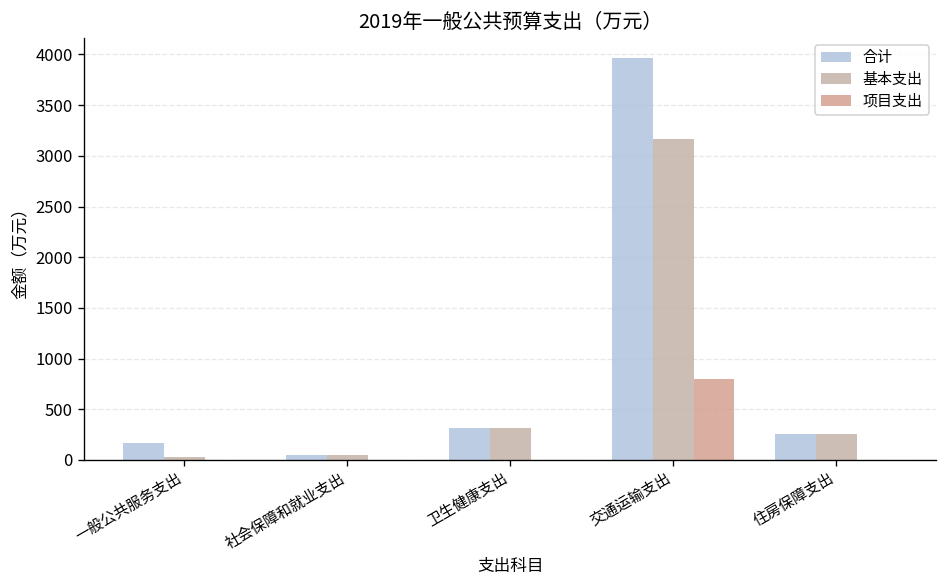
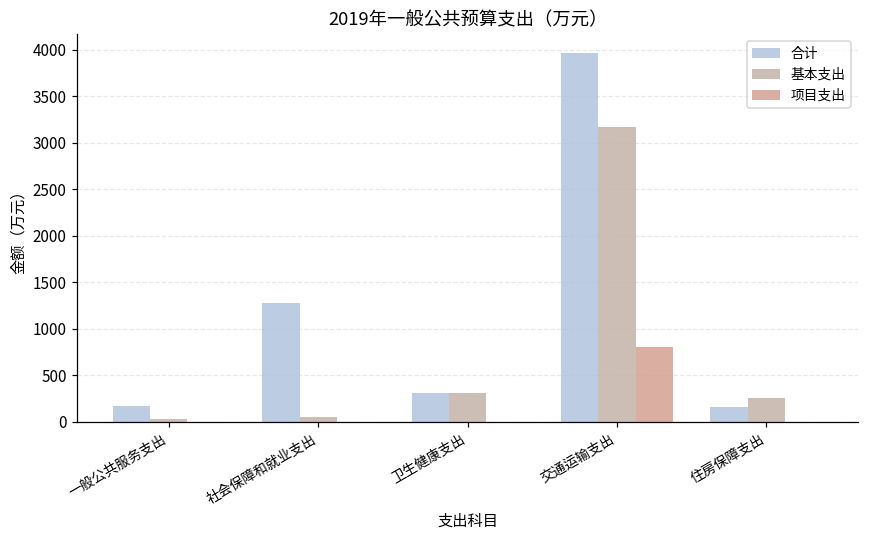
合计, 社会保障和就业支出: 0 -> 1300
合计, 住房保障支出: 300 -> 200
